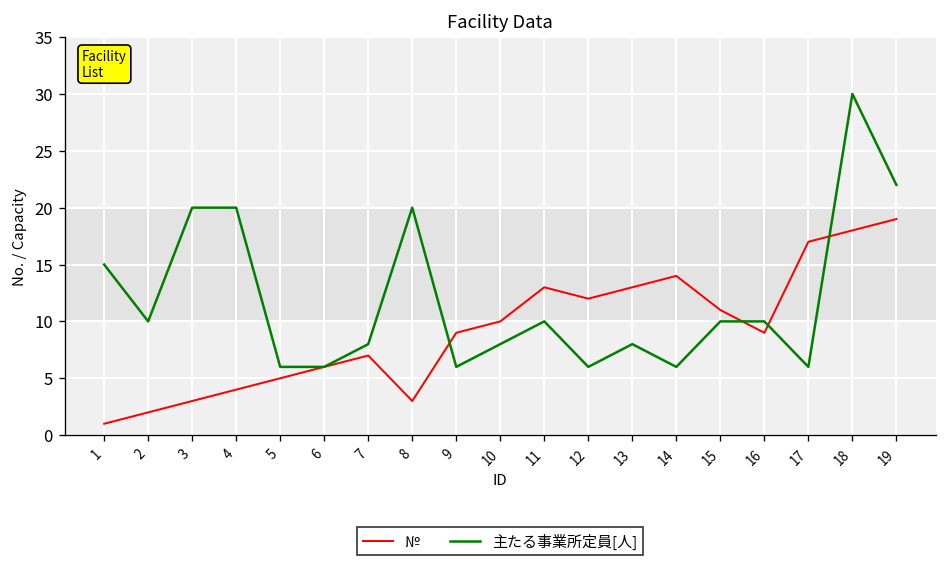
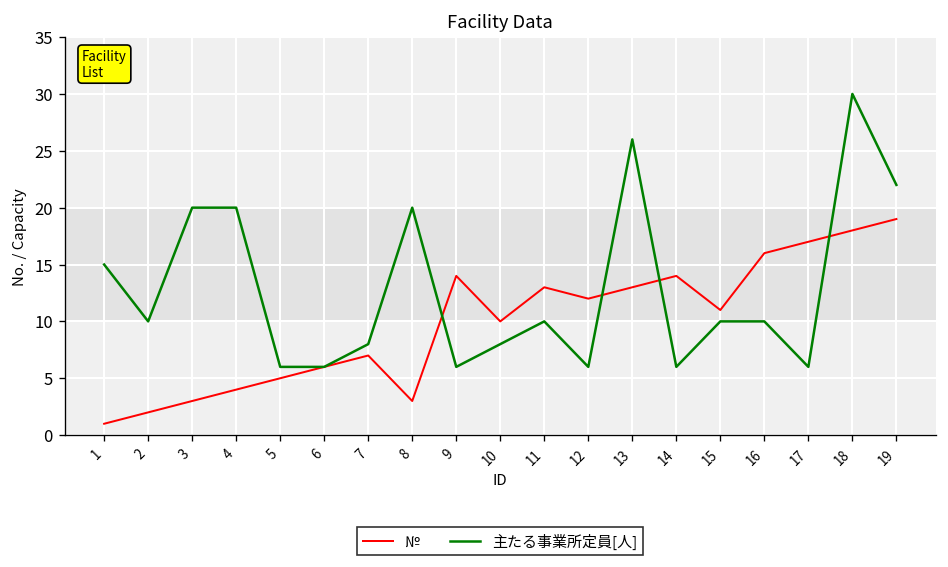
№, 9: 9 -> 14
主たる事業所定員[人], 13: 8 -> 26
№, 16: 9 -> 16
